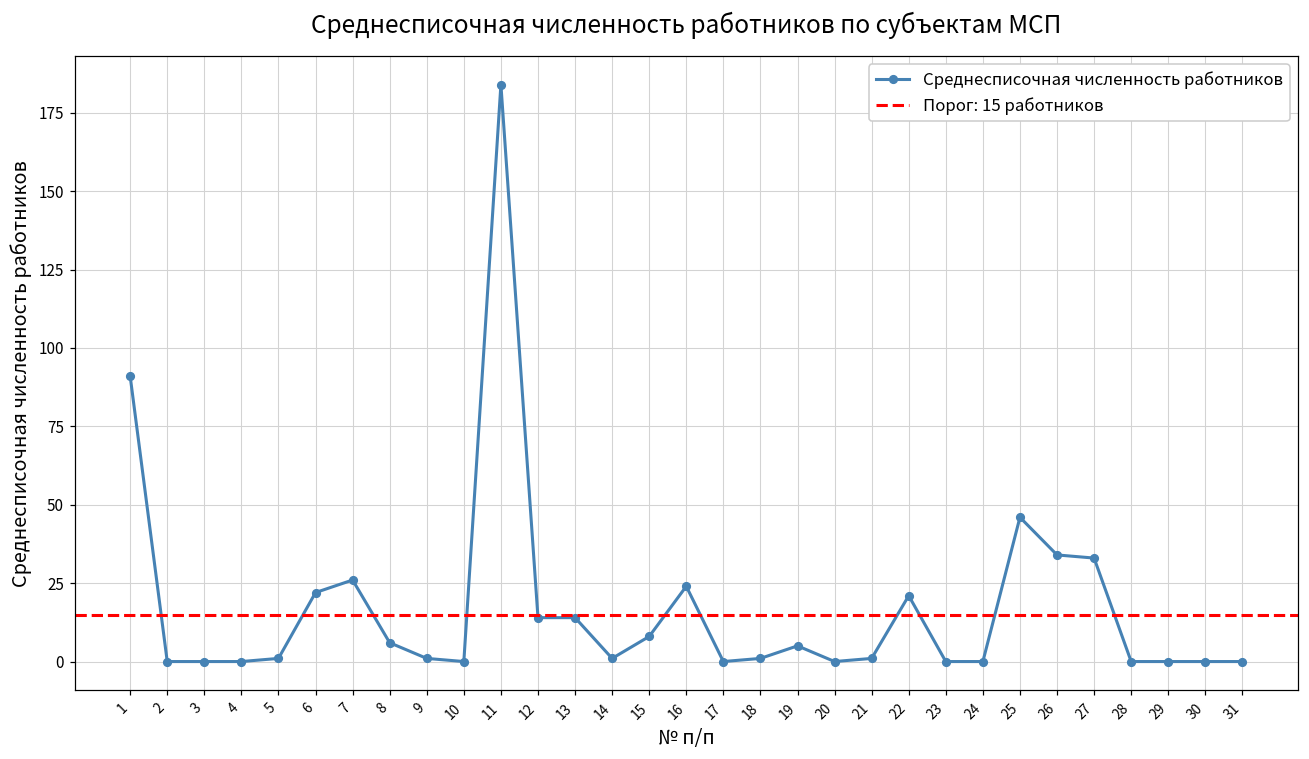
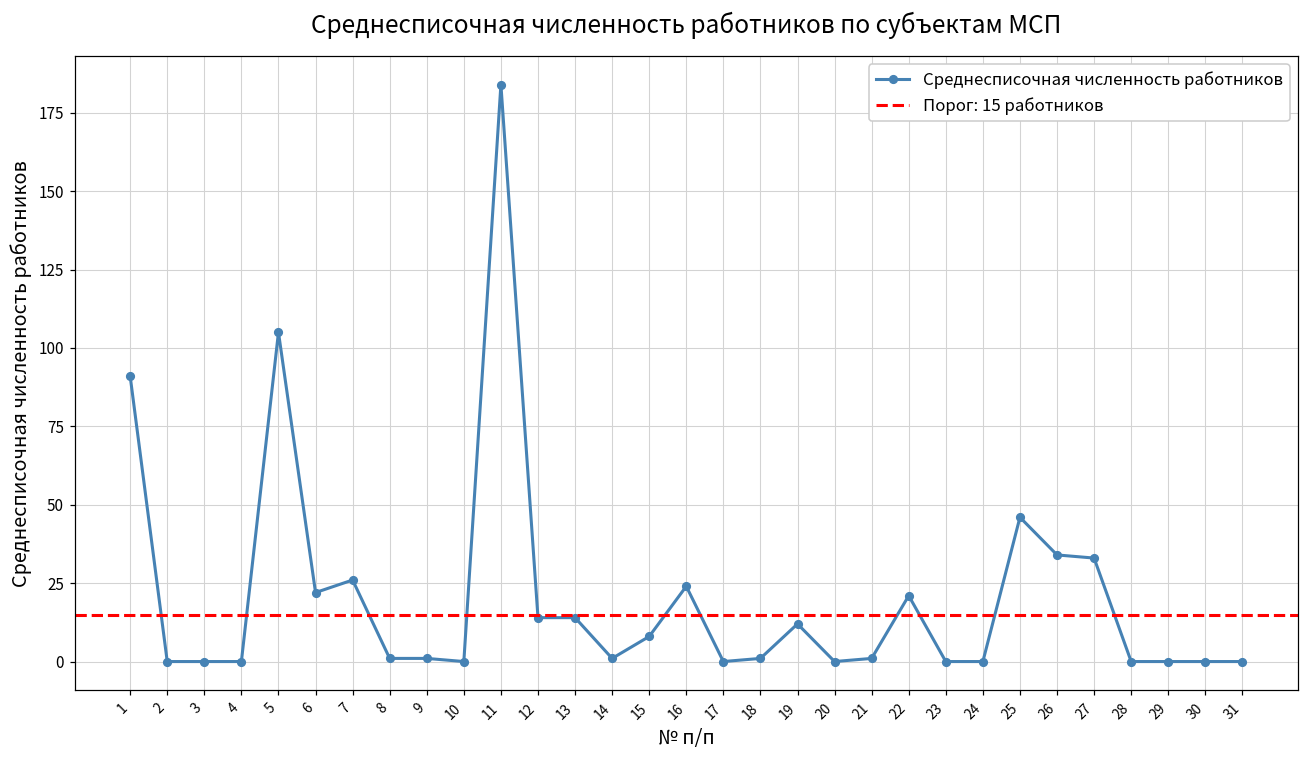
5: 1 -> 105
8: 6 -> 1
19: 5 -> 12
